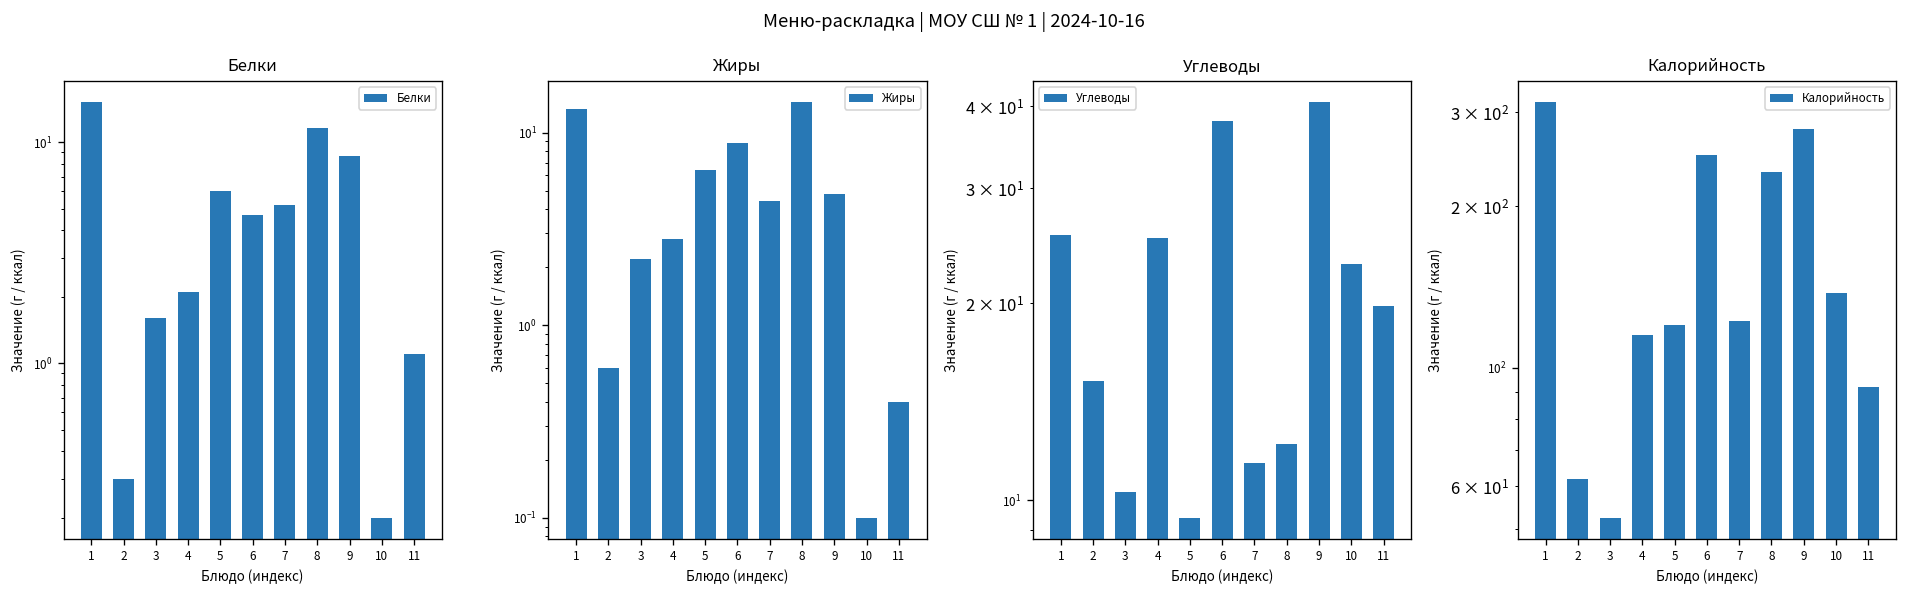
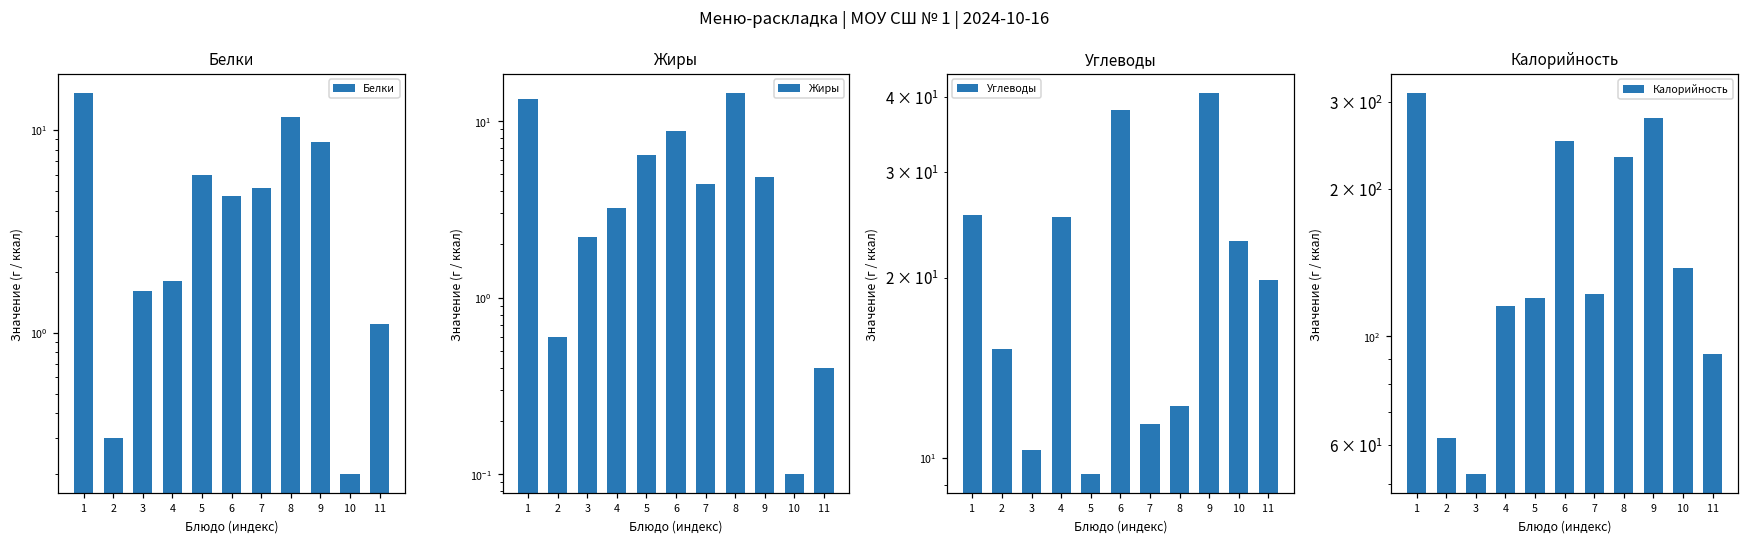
Белки, 4: 2.1 -> 1.8
Жиры, 4: 2.8 -> 3.2
